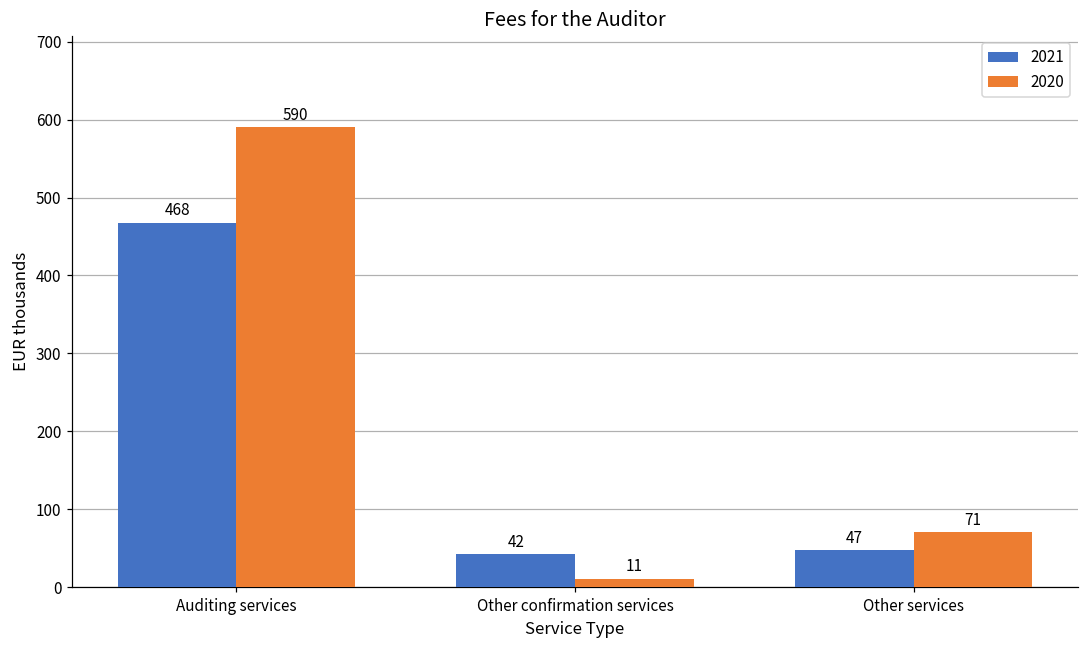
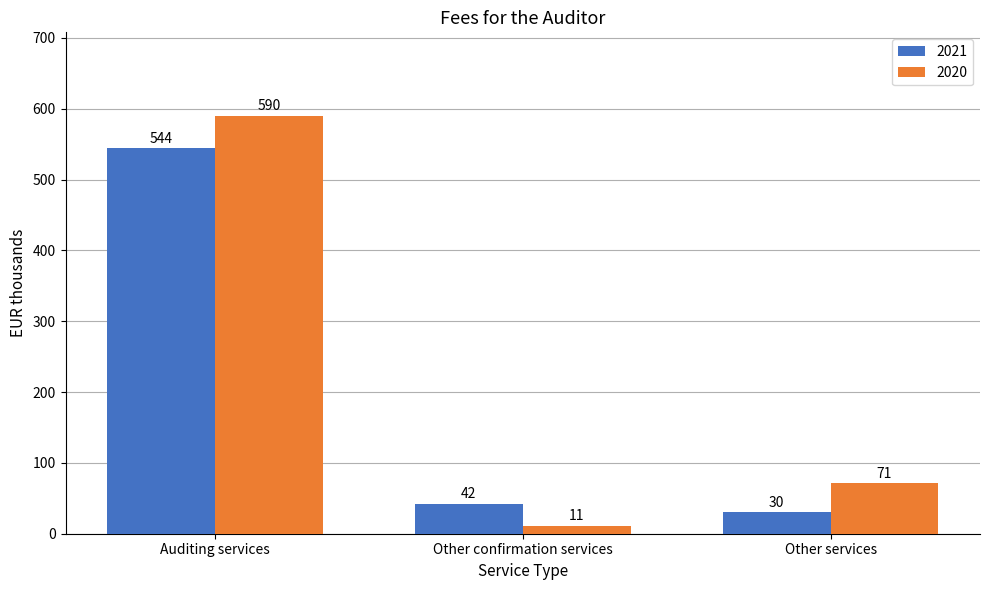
2021, Auditing services: 468 -> 544
2021, Other services: 47 -> 30
